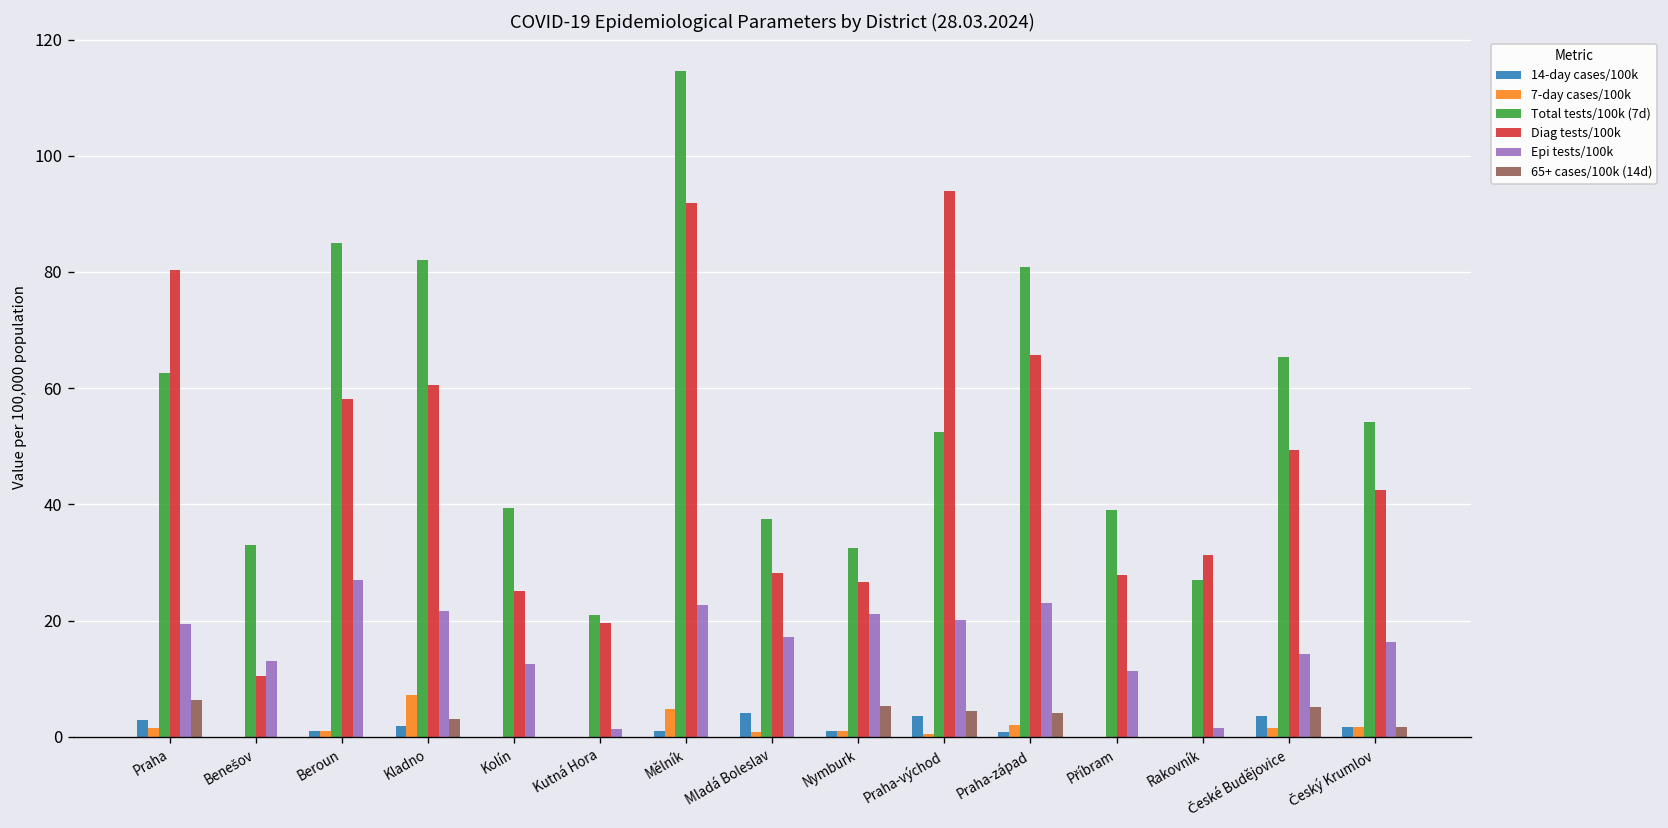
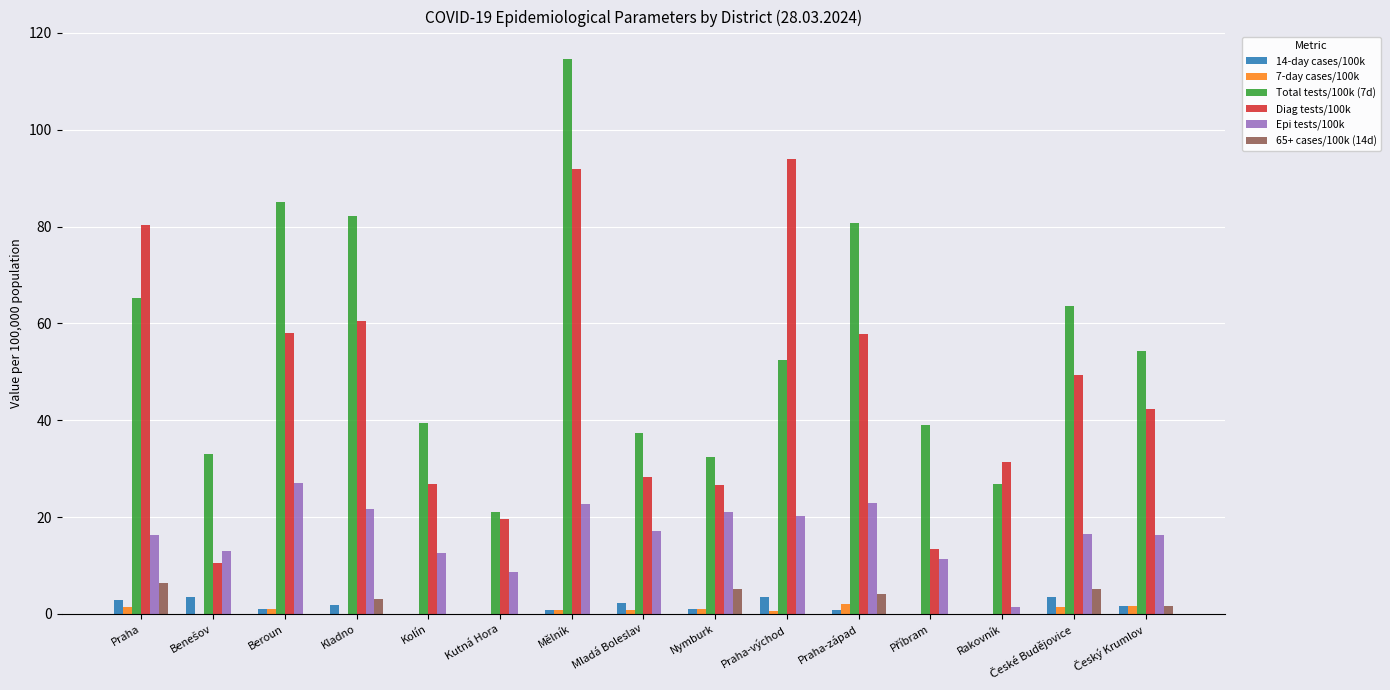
Total tests/100k (7d), Praha: 63 -> 65
Epi tests/100k, Praha: 19 -> 16
14-day cases/100k, Benešov: 0 -> 4
7-day cases/100k, Kladno: 7 -> 0
Diag tests/100k, Kolín: 25 -> 27
Epi tests/100k, Kutná Hora: 1 -> 9
7-day cases/100k, Mělník: 5 -> 1
14-day cases/100k, Mladá Boleslav: 4 -> 2
65+ cases/100k (14d), Praha-východ: 4 -> 0
Diag tests/100k, Praha-západ: 66 -> 58
Diag tests/100k, Příbram: 28 -> 13
Total tests/100k (7d), České Budějovice: 65 -> 64
Epi tests/100k, České Budějovice: 14 -> 17
